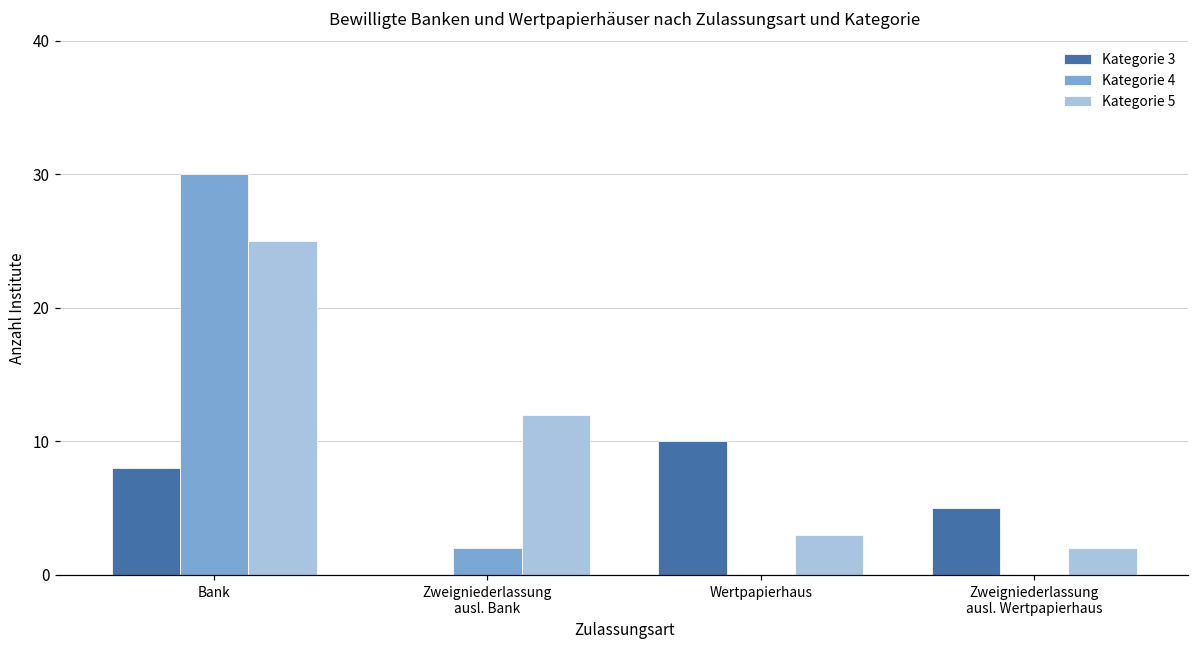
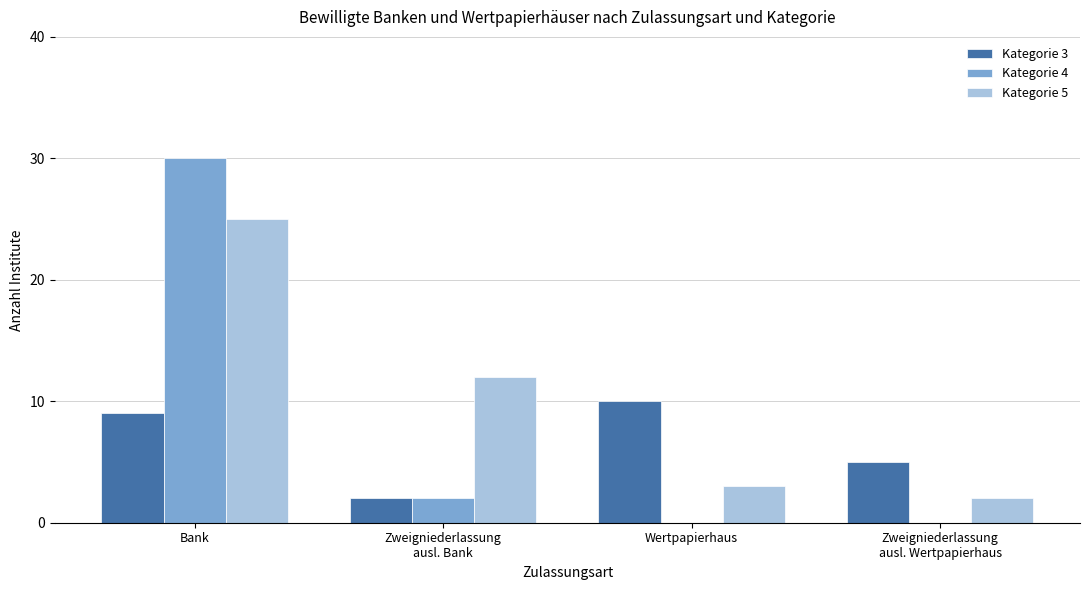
Kategorie 3, Bank: 8 -> 9
Kategorie 3, Zweigniederlassung ausl. Bank: 0 -> 2
